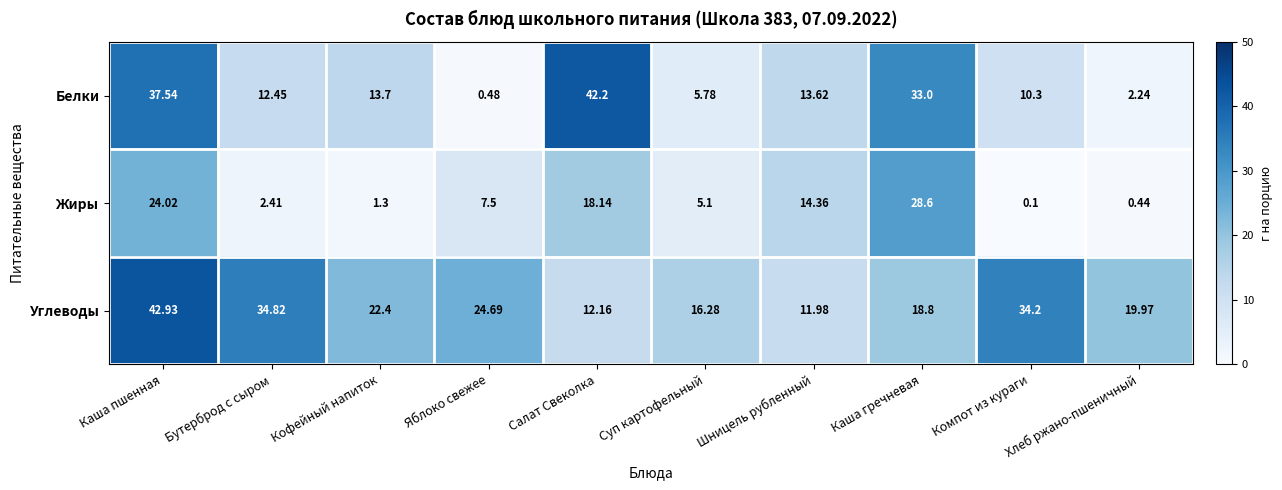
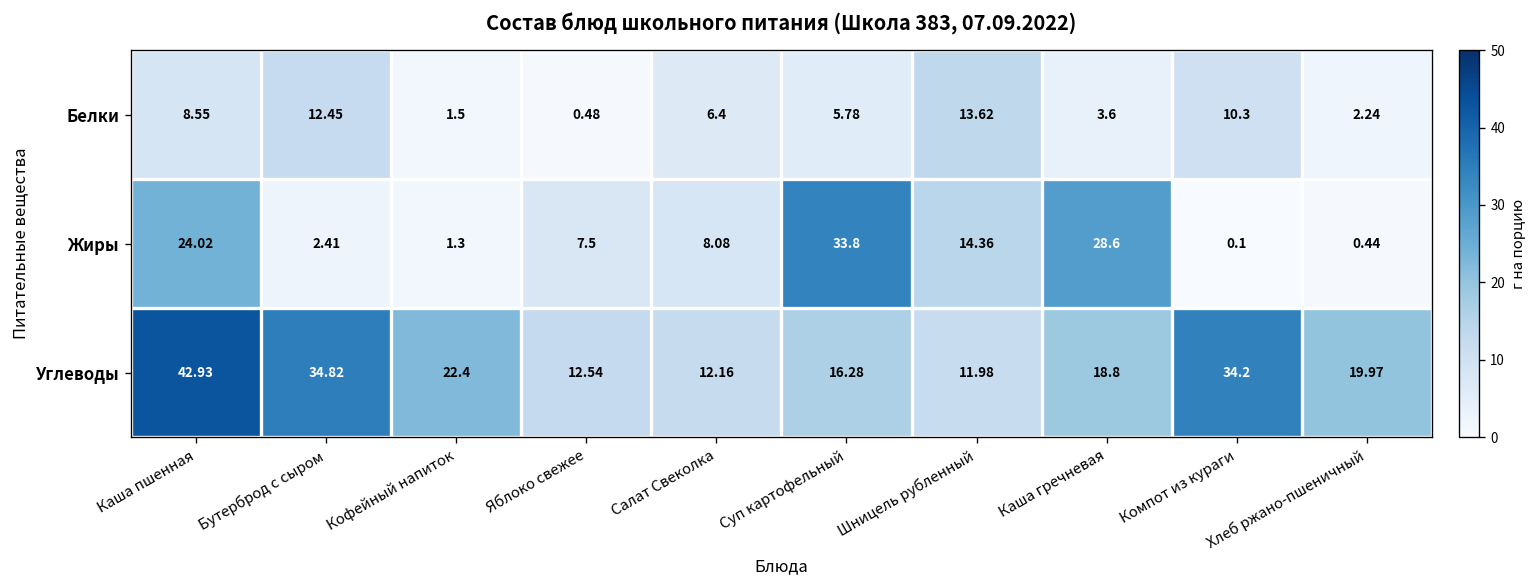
Белки, Каша пшенная: 37.54 -> 8.55
Белки, Кофейный напиток: 13.7 -> 1.5
Белки, Салат Свеколка: 42.2 -> 6.4
Белки, Каша гречневая: 33.0 -> 3.6
Жиры, Салат Свеколка: 18.14 -> 8.08
Жиры, Суп картофельный: 5.1 -> 33.8
Углеводы, Яблоко свежее: 24.69 -> 12.54
